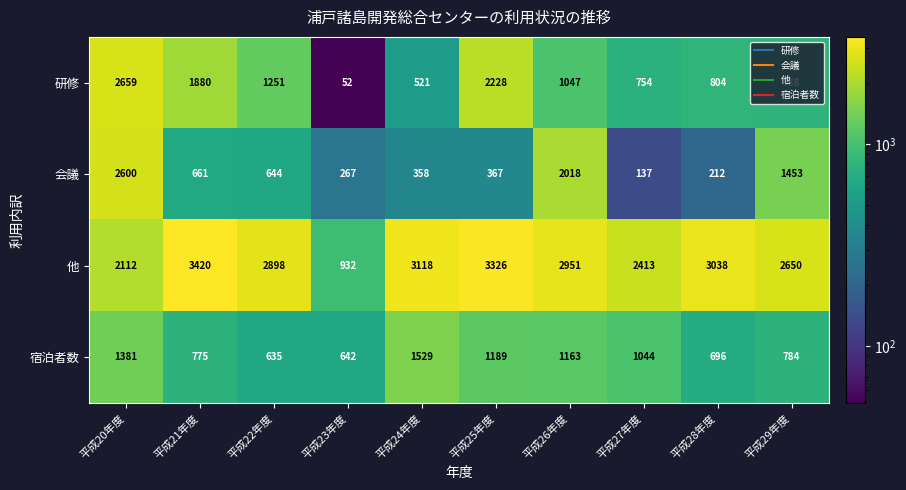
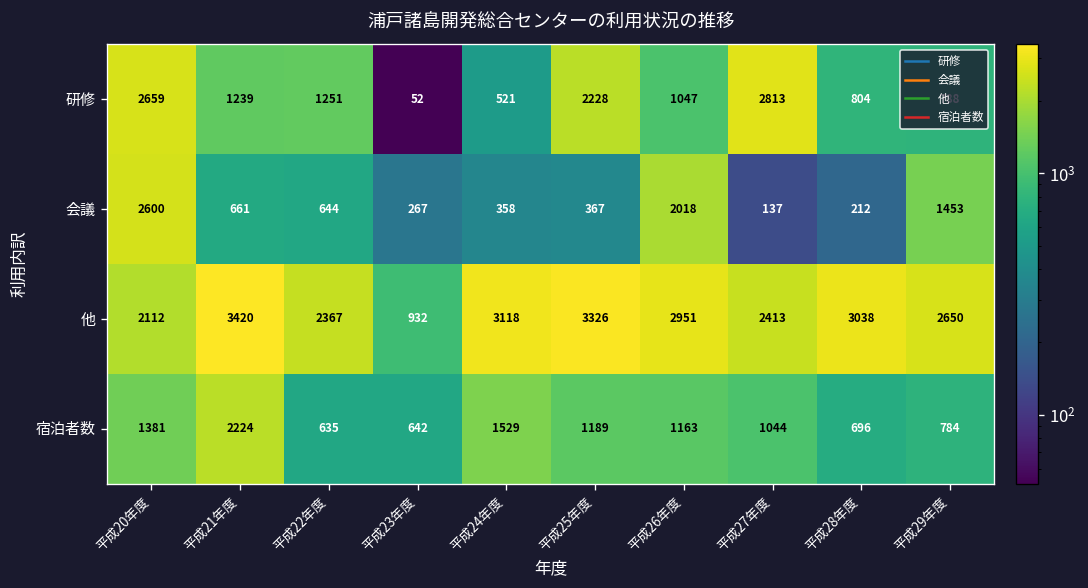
研修, 平成21年度: 1880 -> 1239
研修, 平成27年度: 754 -> 2813
他, 平成22年度: 2898 -> 2367
宿泊者数, 平成21年度: 775 -> 2224
